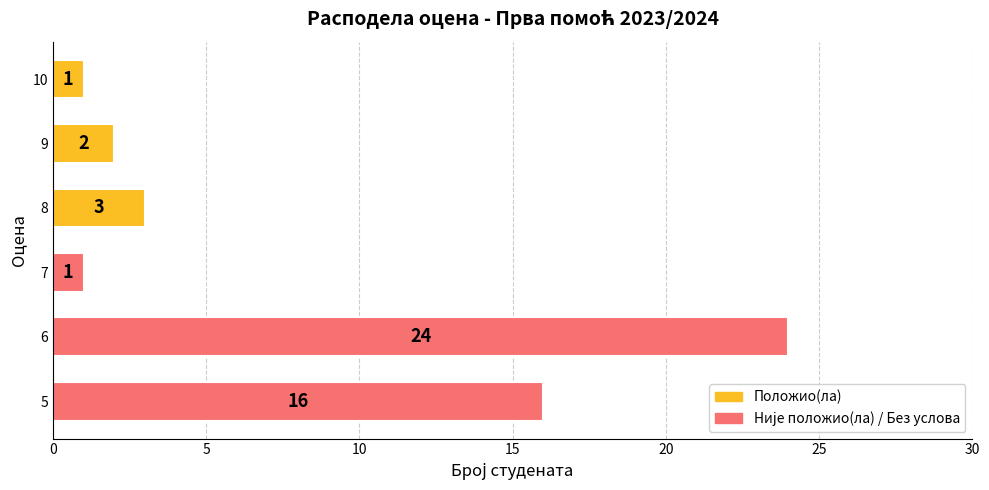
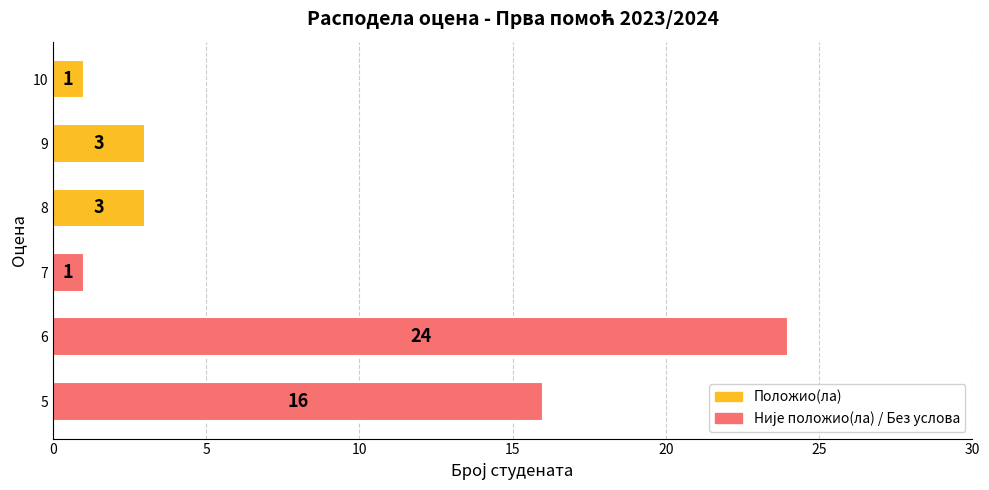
9: 2 -> 3
